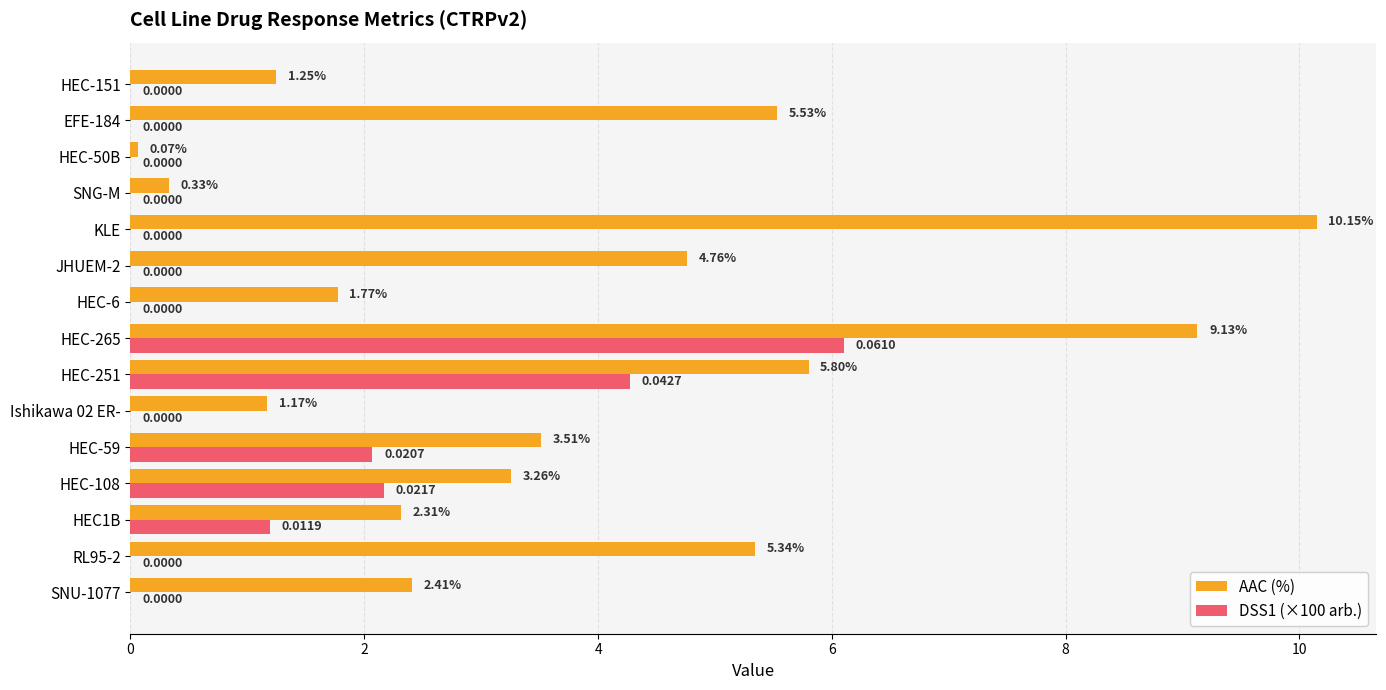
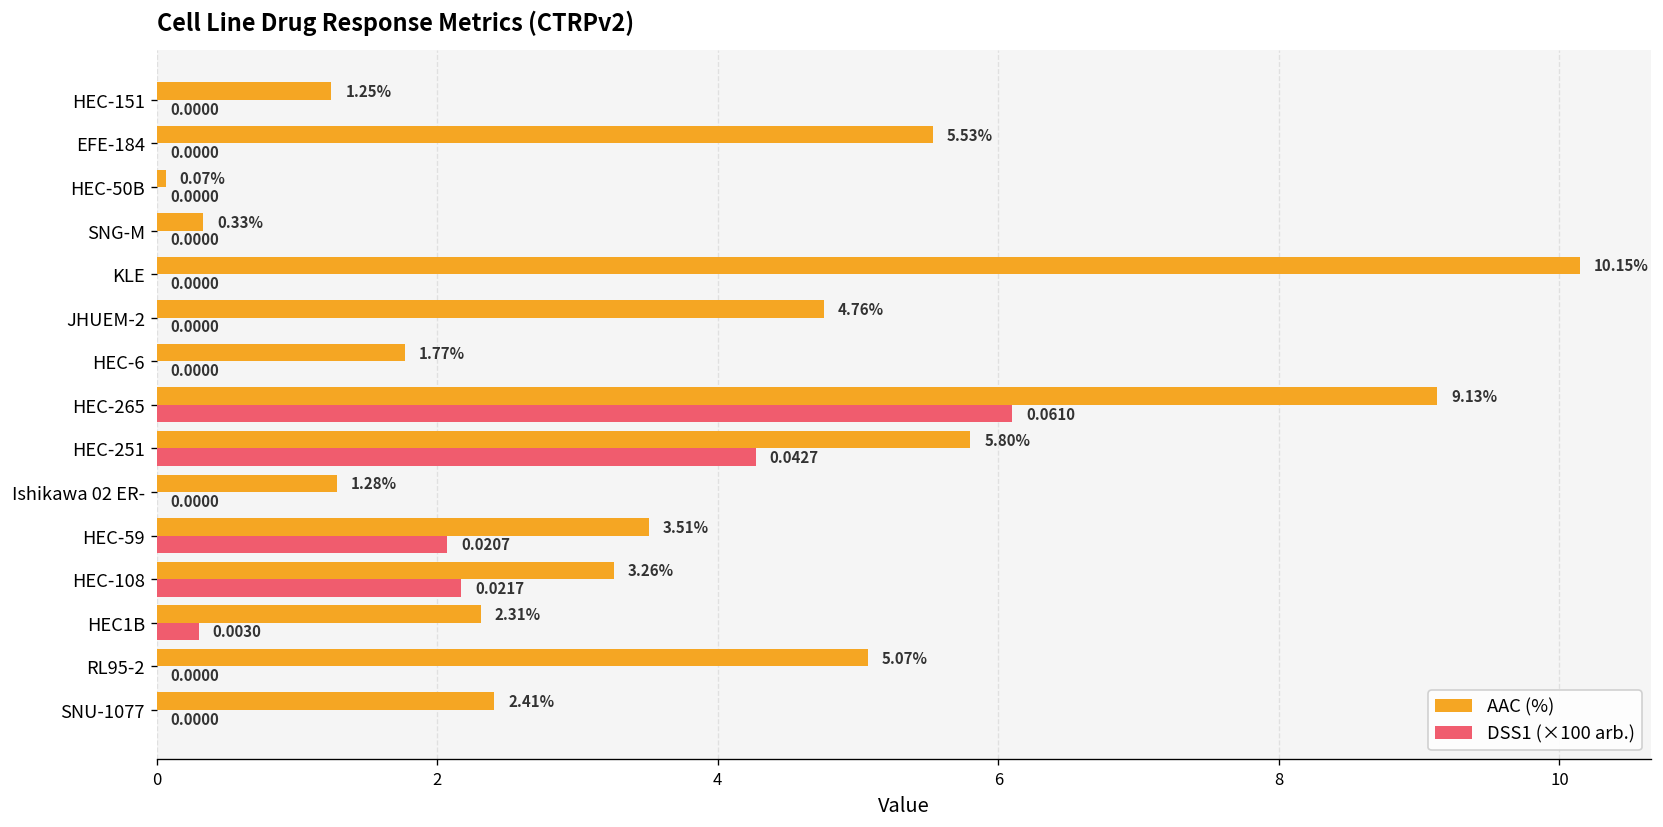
AAC (%), Ishikawa 02 ER-: 1.17% -> 1.28%
DSS1 (×100 arb.), HEC1B: 0.0119 -> 0.0030
AAC (%), RL95-2: 5.34% -> 5.07%
